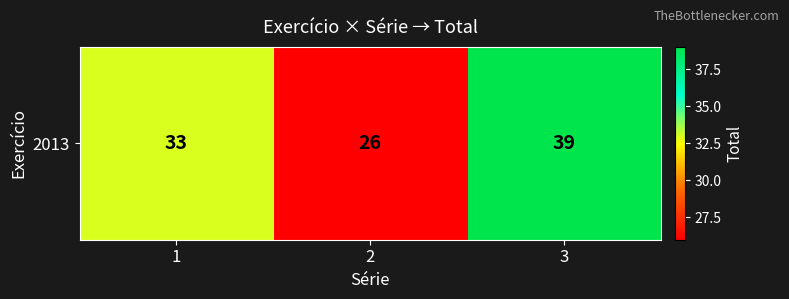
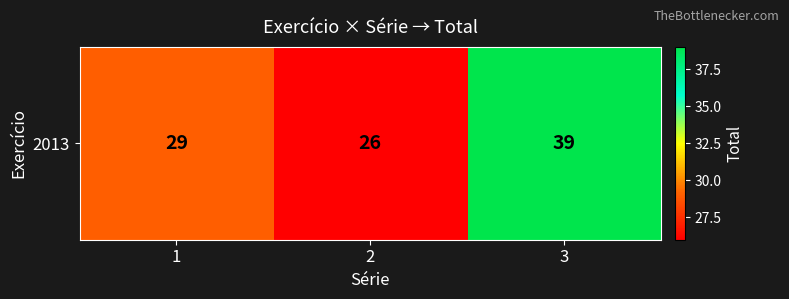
2013, 1: 33 -> 29
